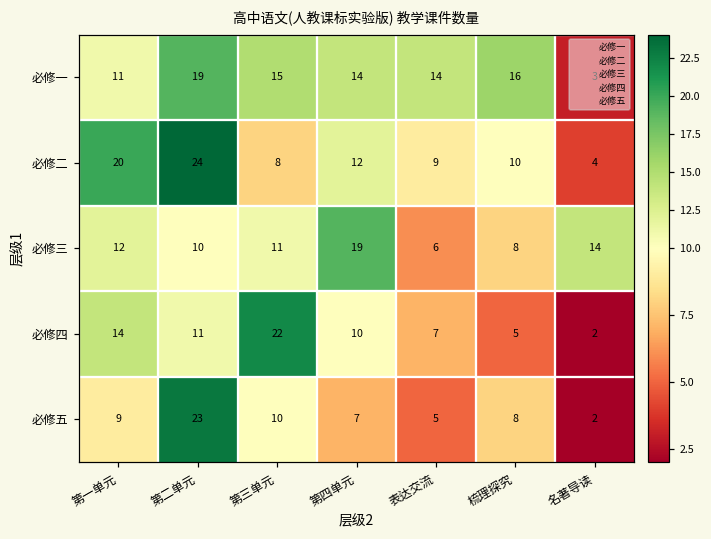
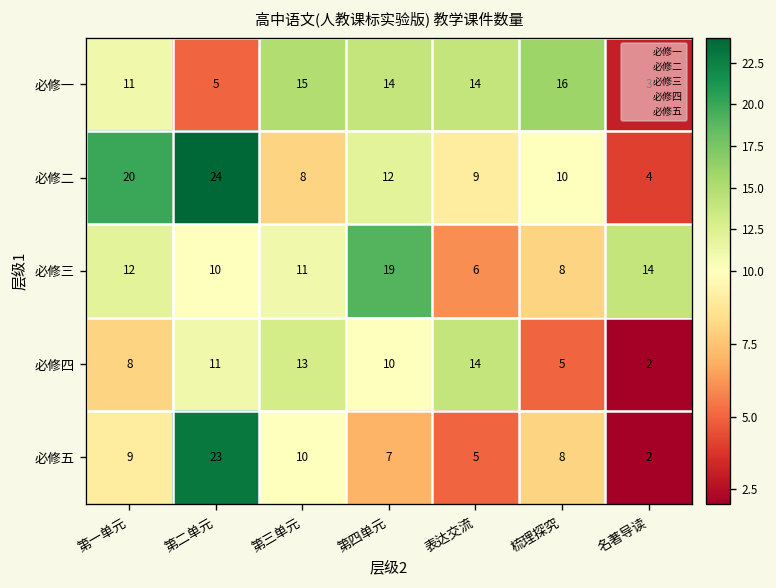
必修一, 第二单元: 19 -> 5
必修四, 第一单元: 14 -> 8
必修四, 第三单元: 22 -> 13
必修四, 表达交流: 7 -> 14
